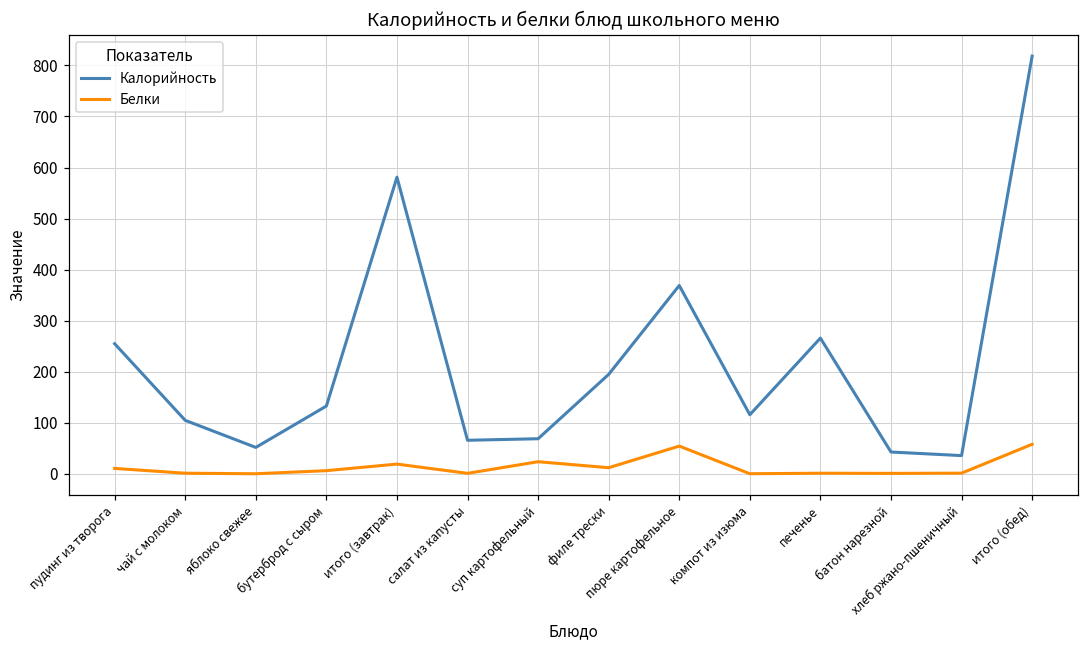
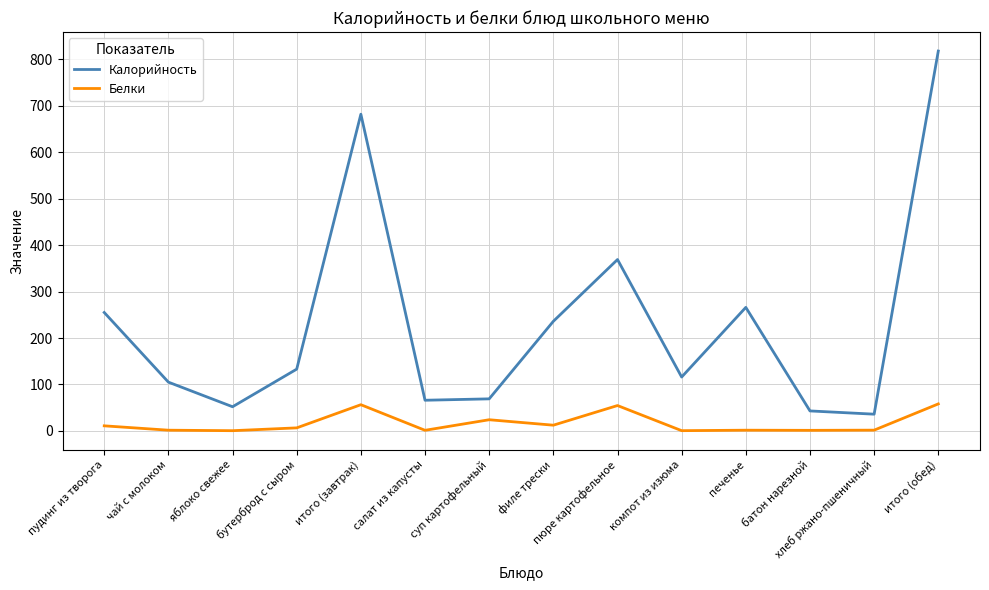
Калорийность, итого (завтрак): 580 -> 680
Белки, итого (завтрак): 20 -> 60
Калорийность, филе трески: 200 -> 240
